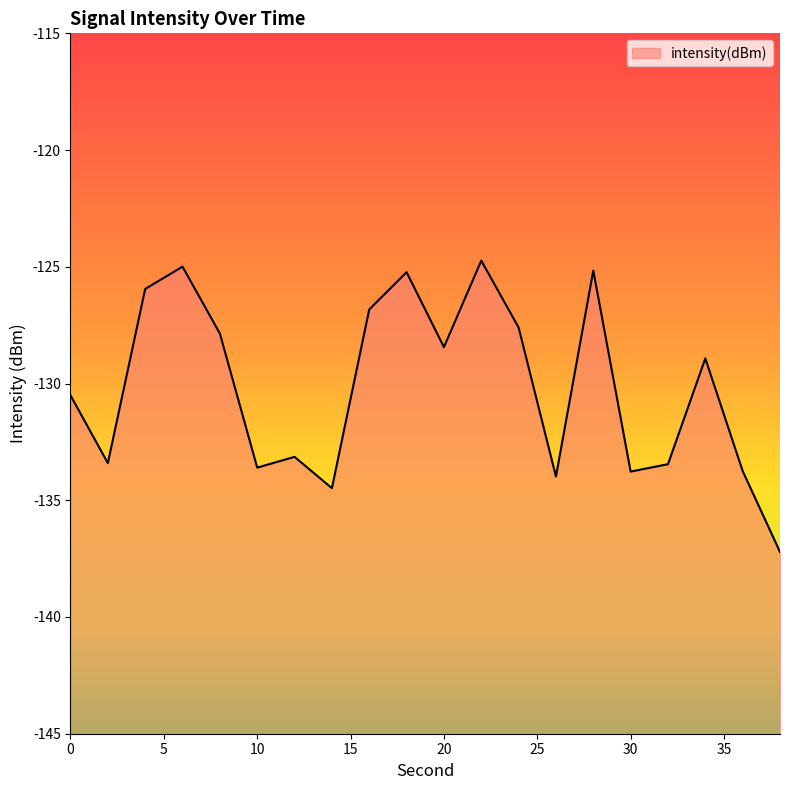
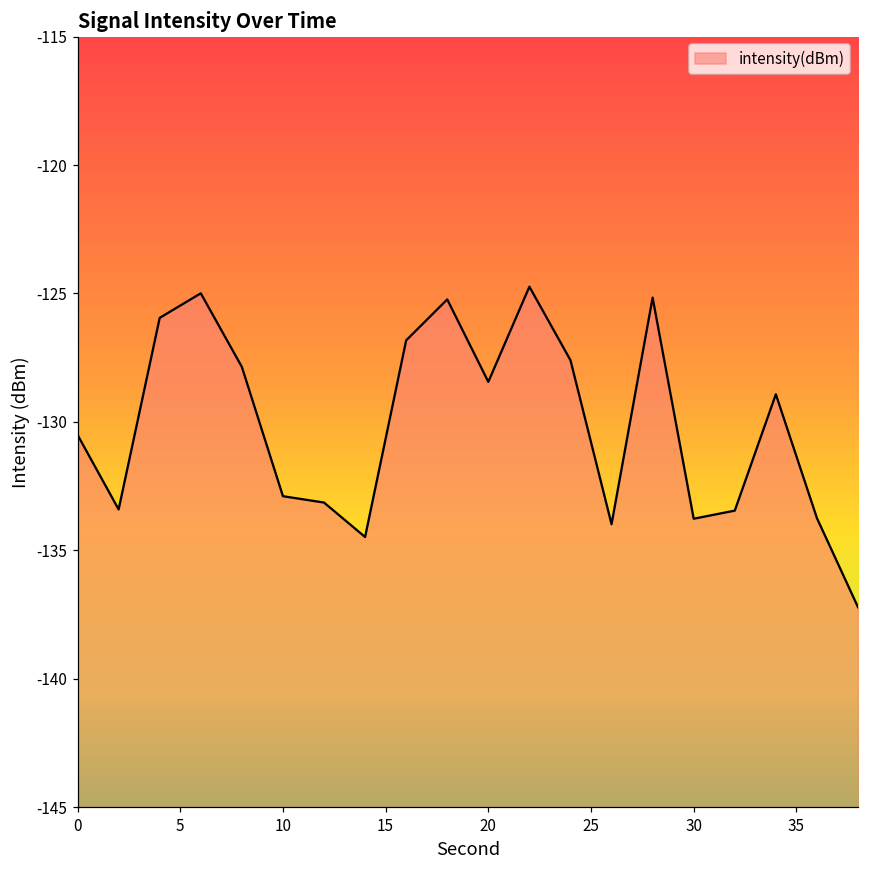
10: -133.6 -> -132.9
